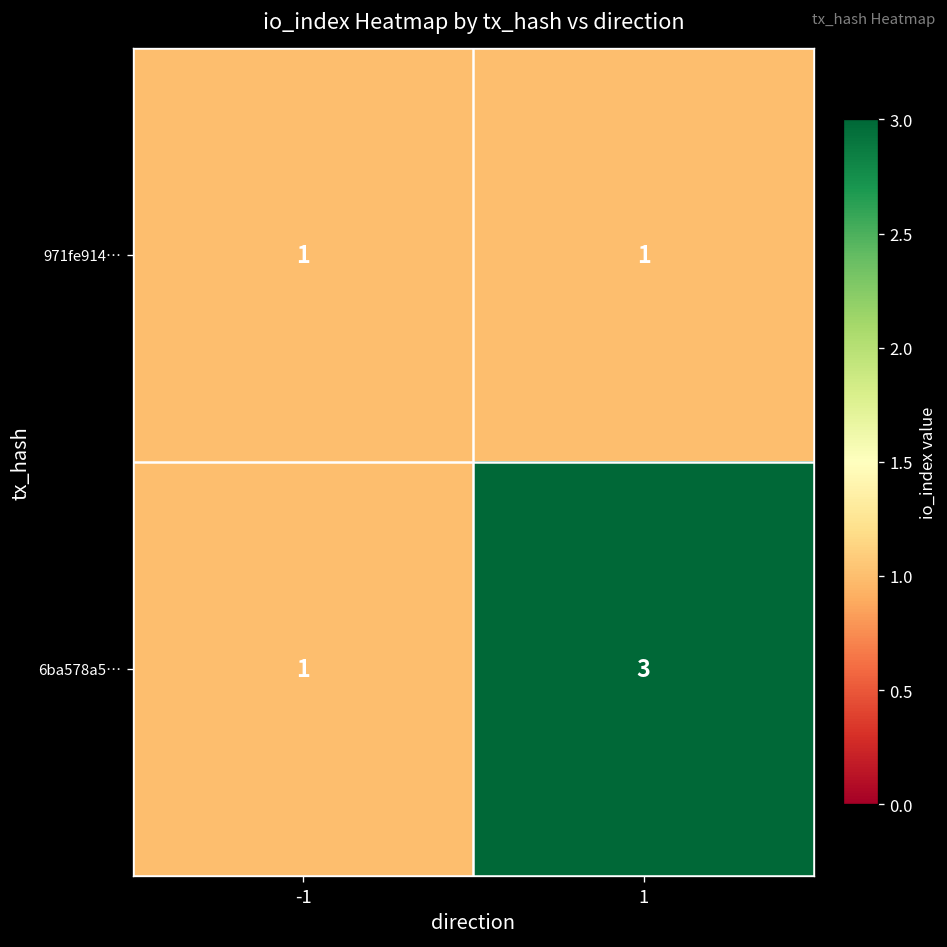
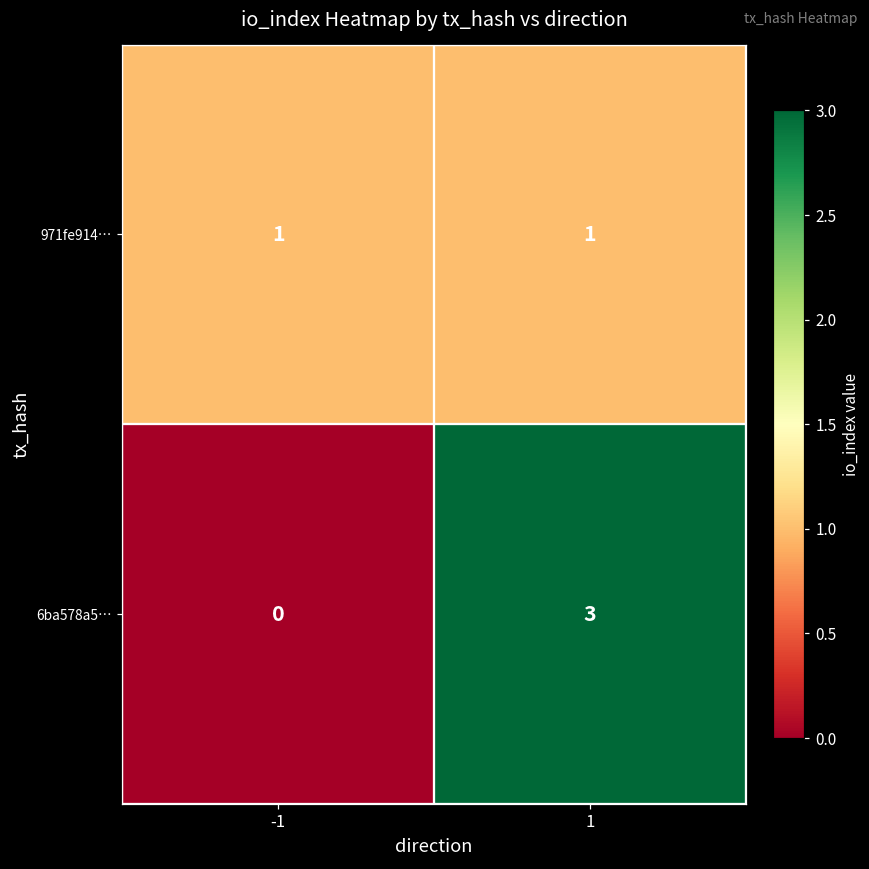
6ba578a5…, -1: 1 -> 0
